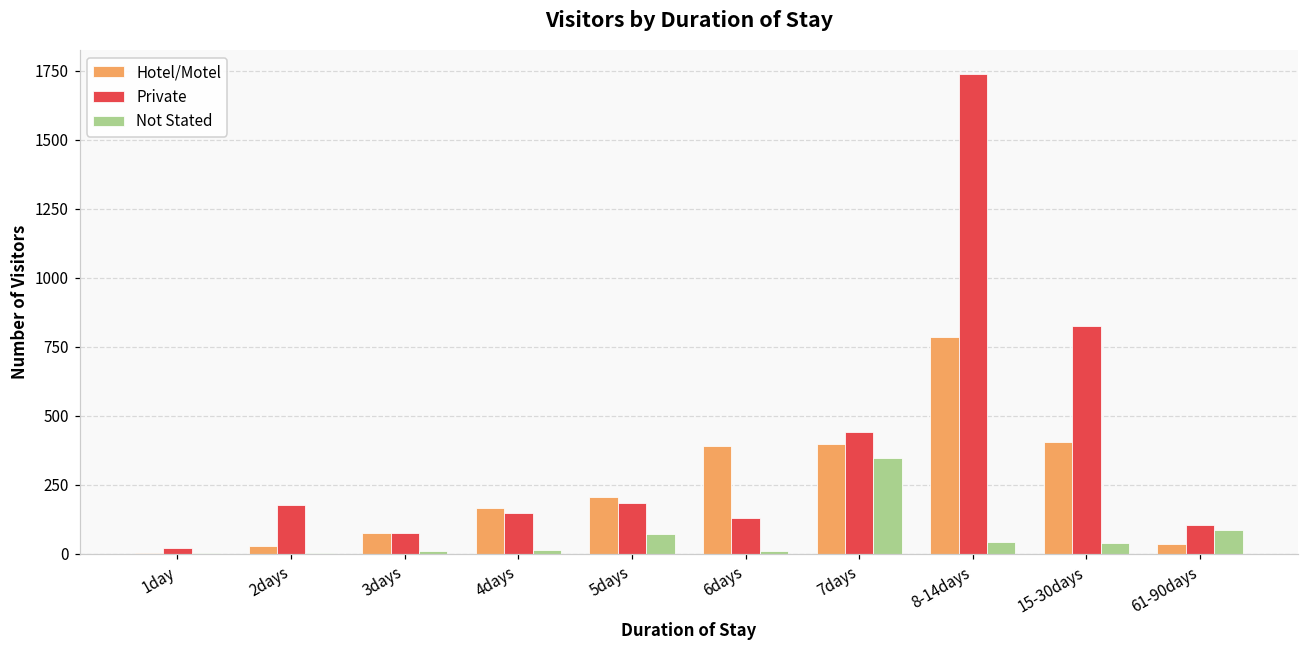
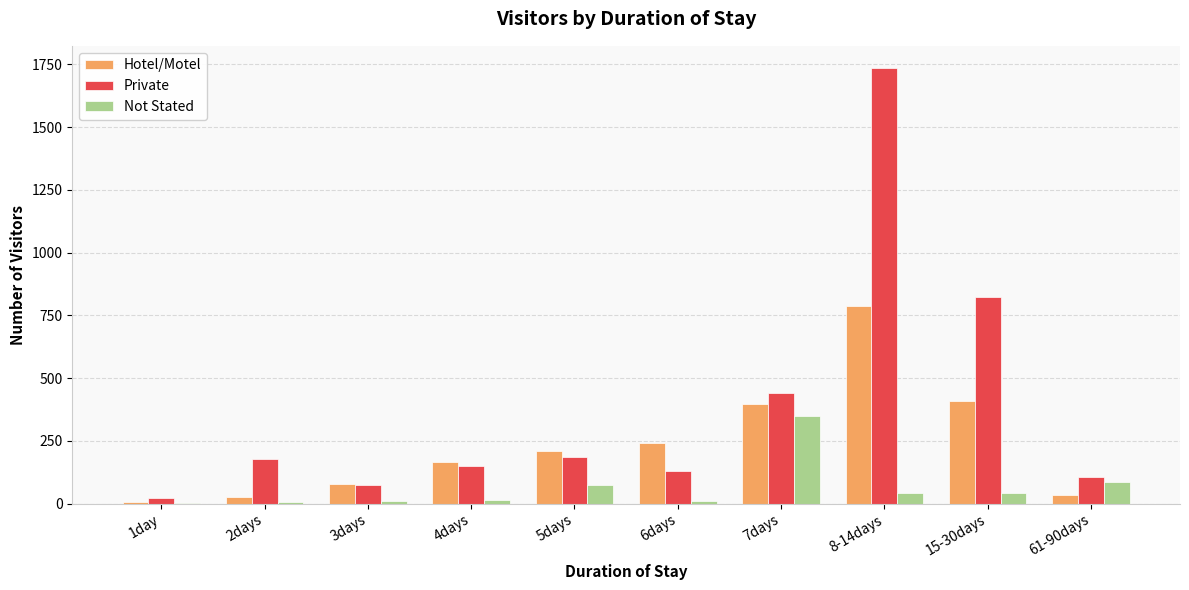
Hotel/Motel, 6days: 390 -> 240
